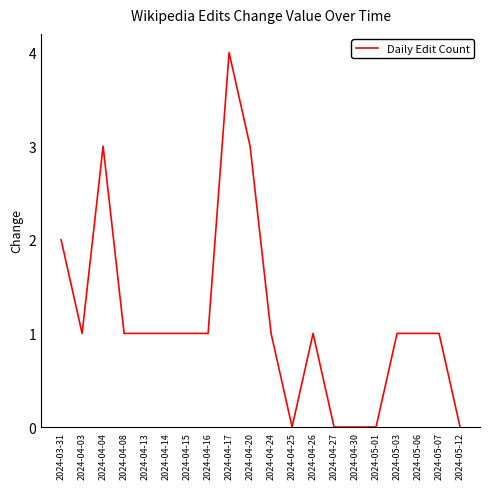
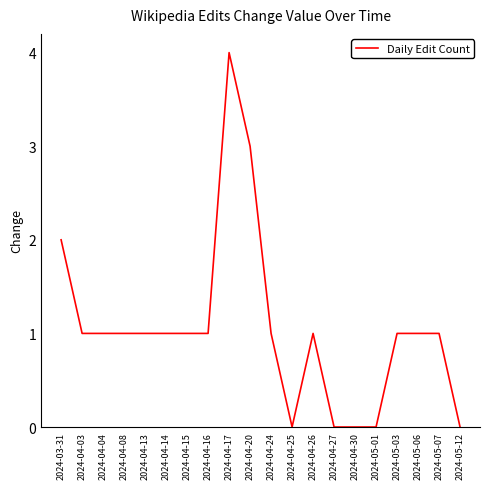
2024-04-04: 3 -> 1
